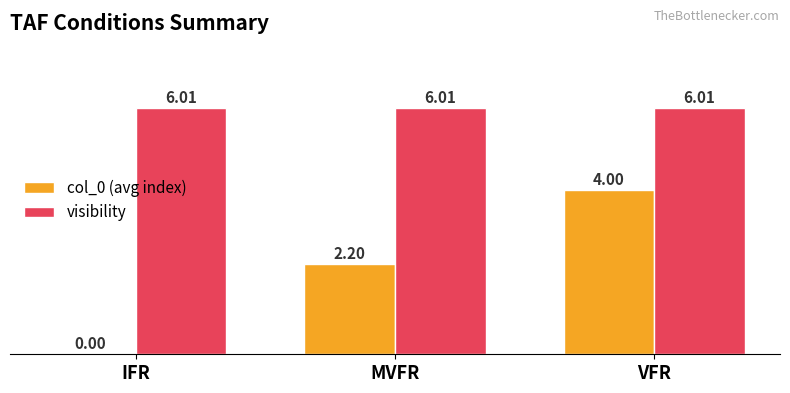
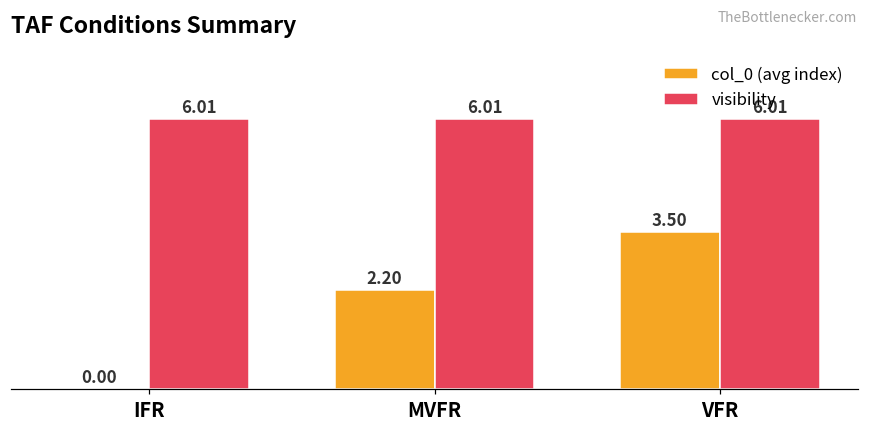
col_0 (avg index), VFR: 4.00 -> 3.50
